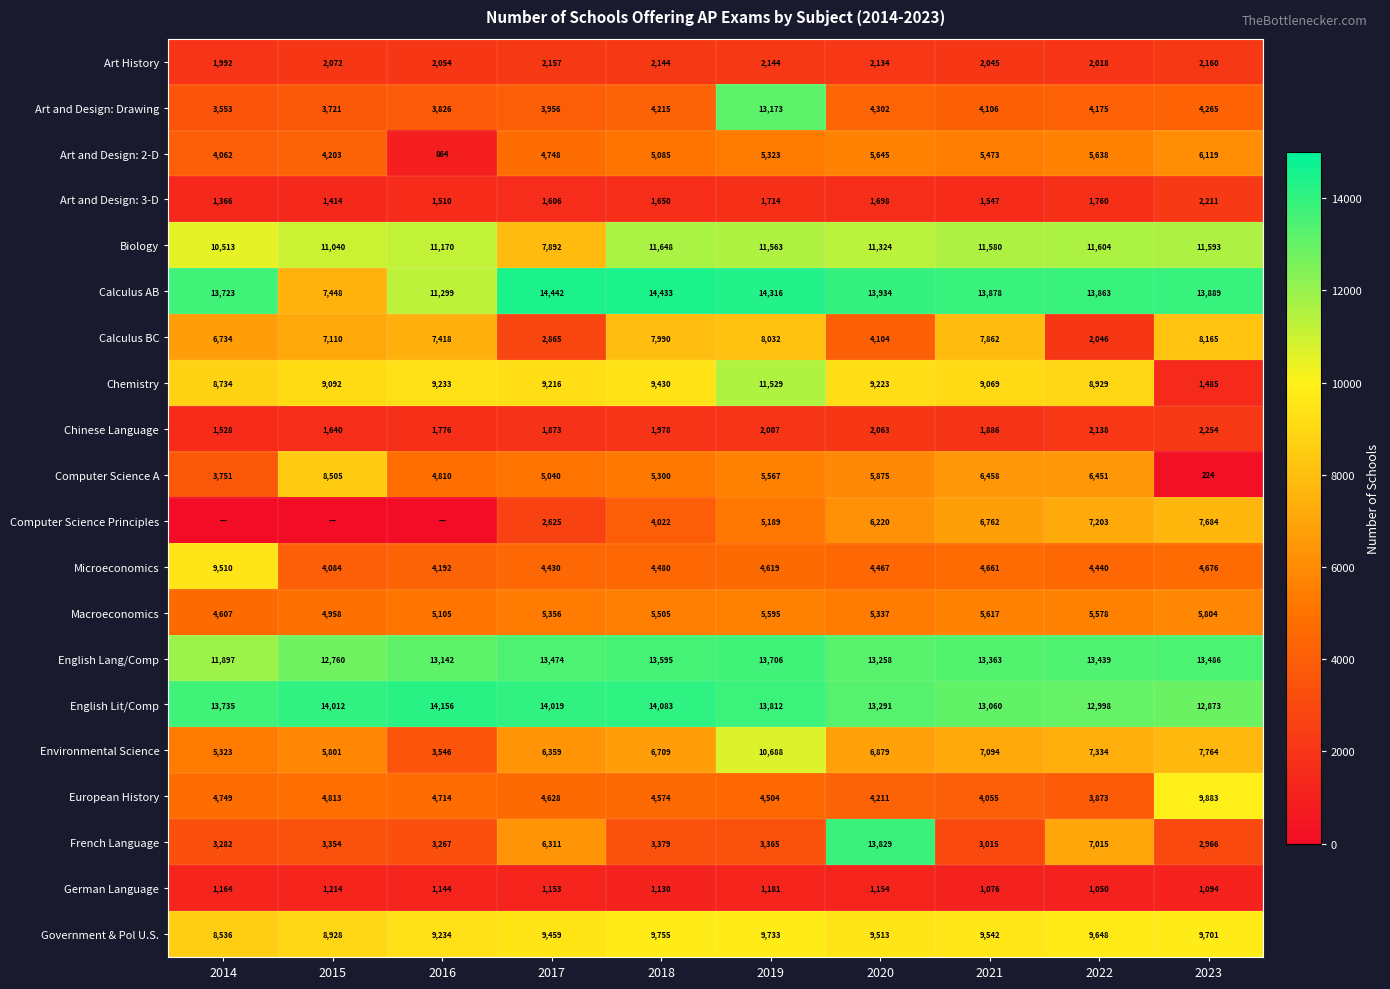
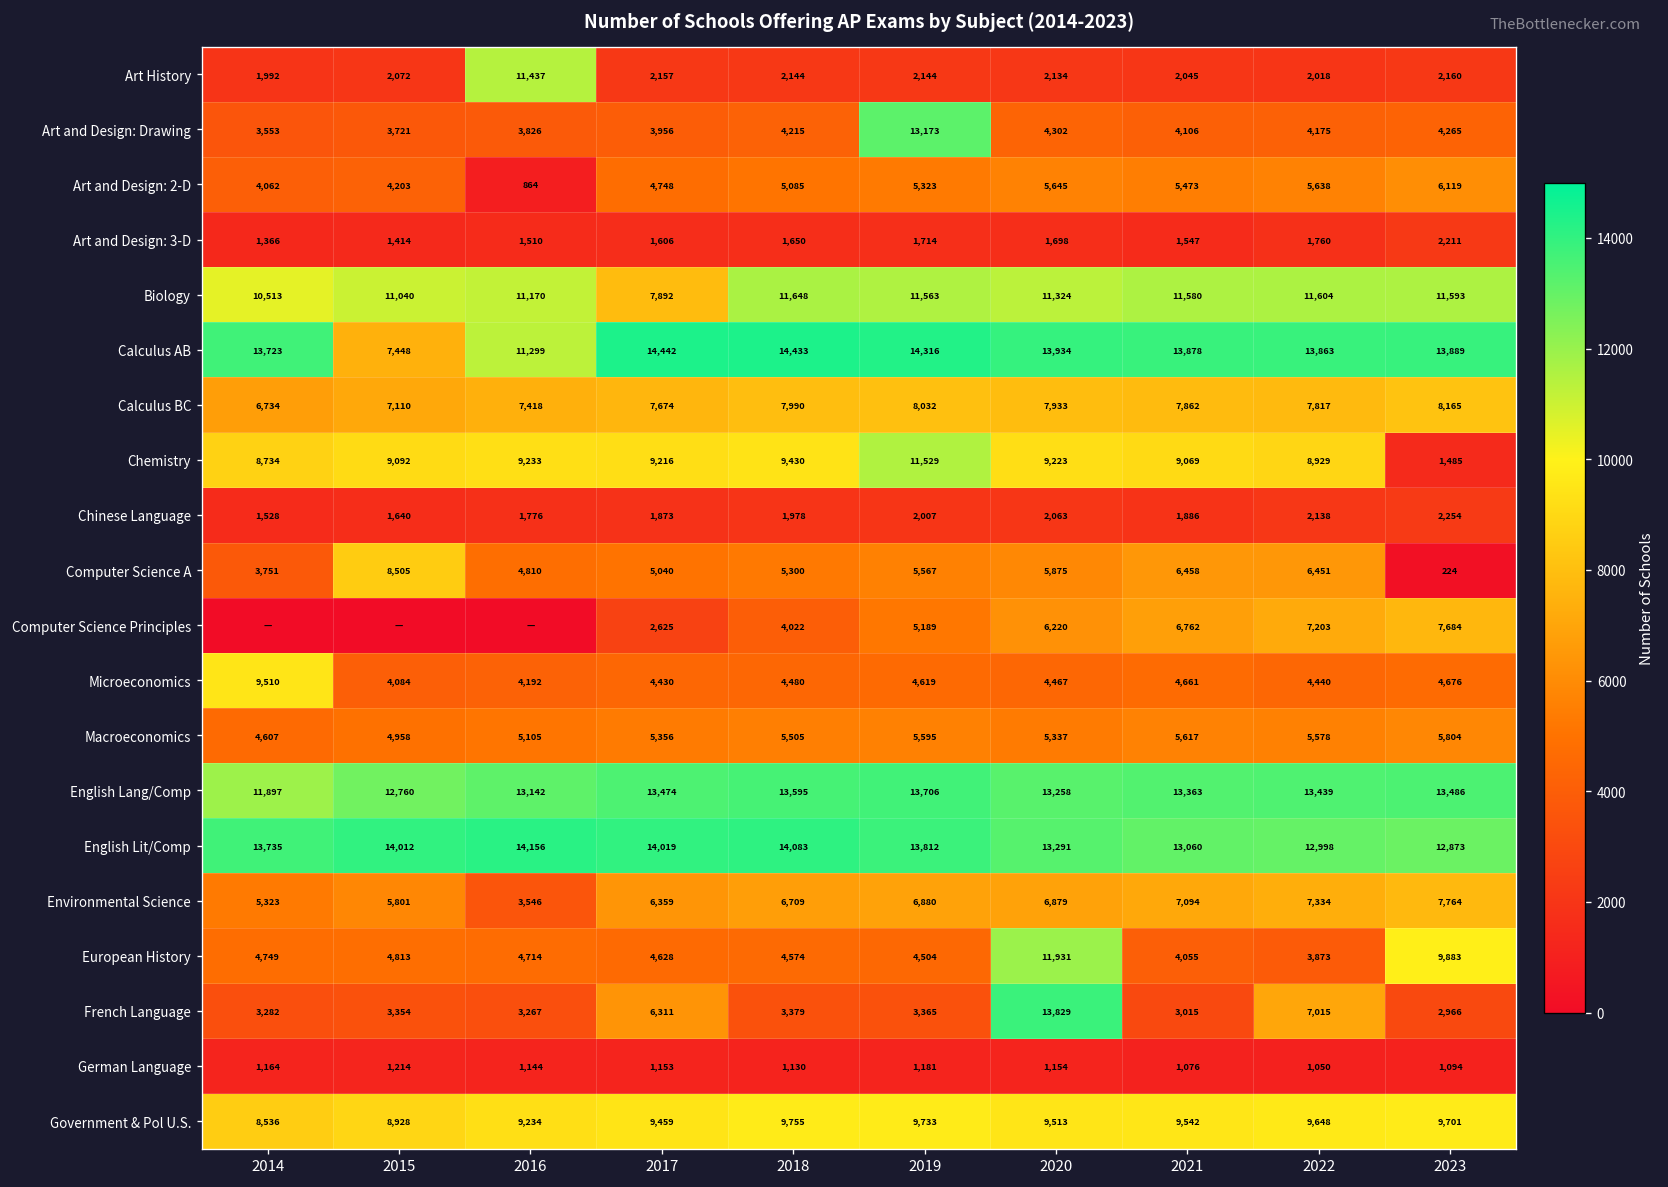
Art History, 2016: 2,054 -> 11,437
Calculus BC, 2017: 2,865 -> 7,674
Calculus BC, 2020: 4,104 -> 7,933
Calculus BC, 2022: 2,046 -> 7,817
Environmental Science, 2019: 10,688 -> 6,880
European History, 2020: 4,211 -> 11,931
